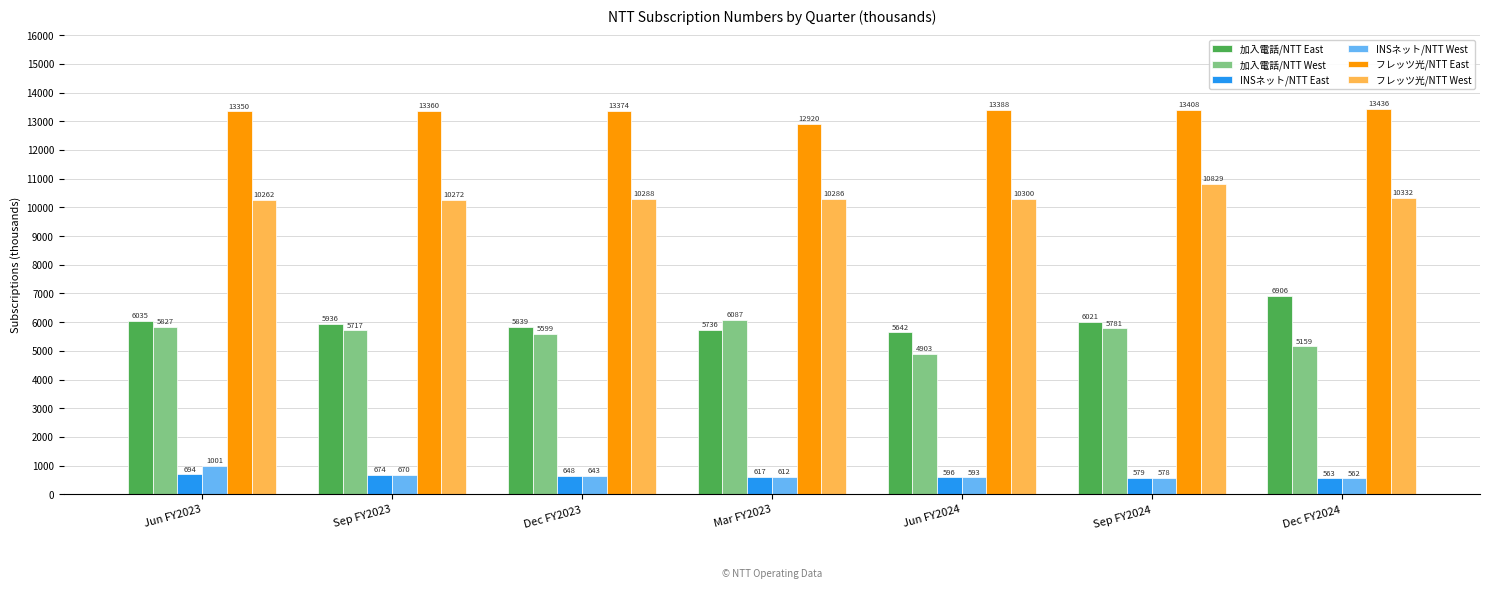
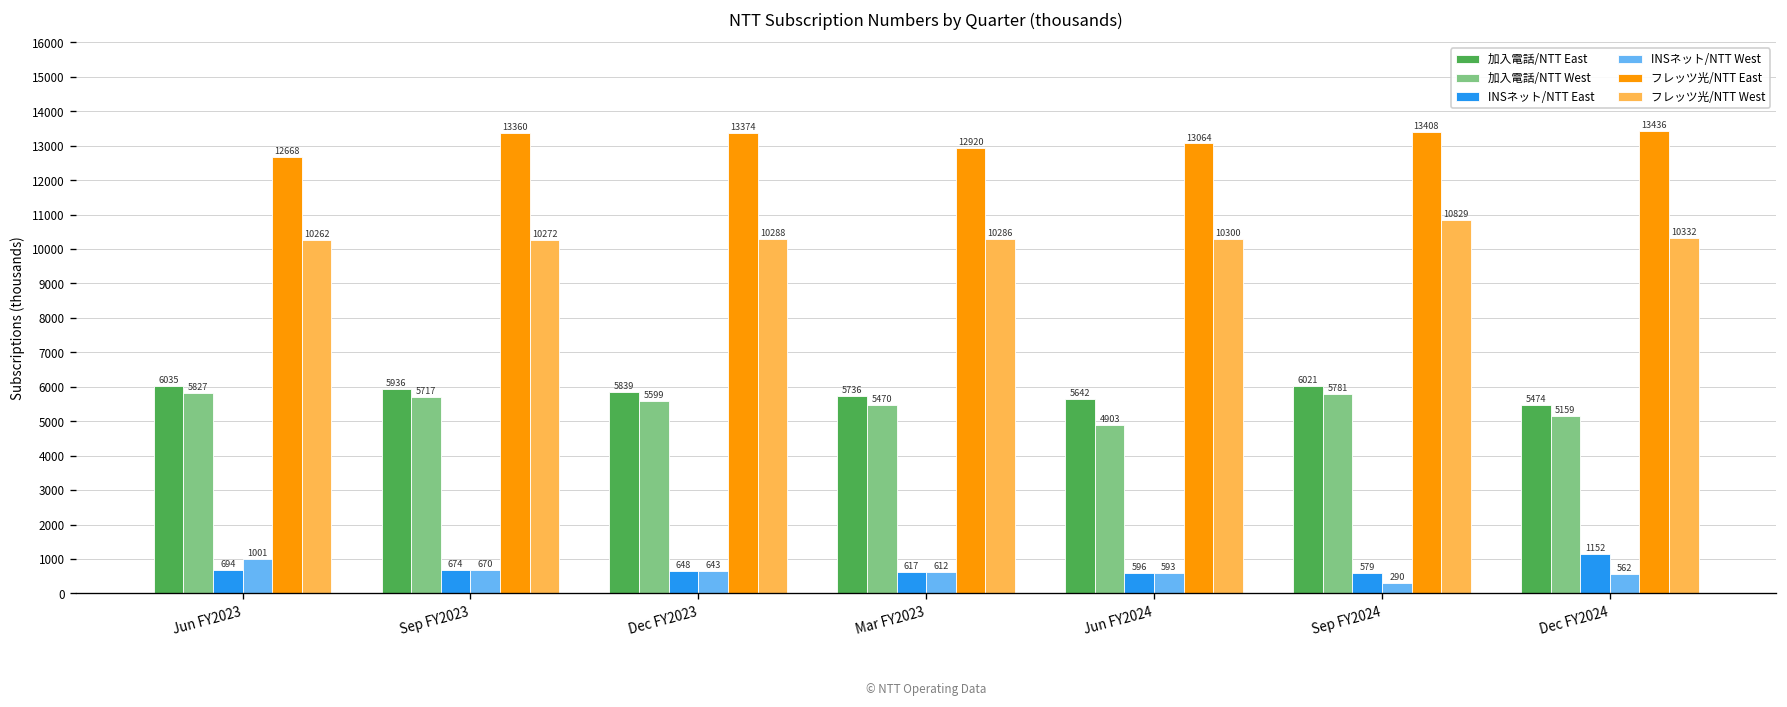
フレッツ光/NTT East, Jun FY2023: 13350 -> 12668
加入電話/NTT West, Mar FY2023: 6087 -> 5470
フレッツ光/NTT East, Jun FY2024: 13388 -> 13064
INSネット/NTT West, Sep FY2024: 578 -> 290
加入電話/NTT East, Dec FY2024: 6906 -> 5474
INSネット/NTT East, Dec FY2024: 563 -> 1152
